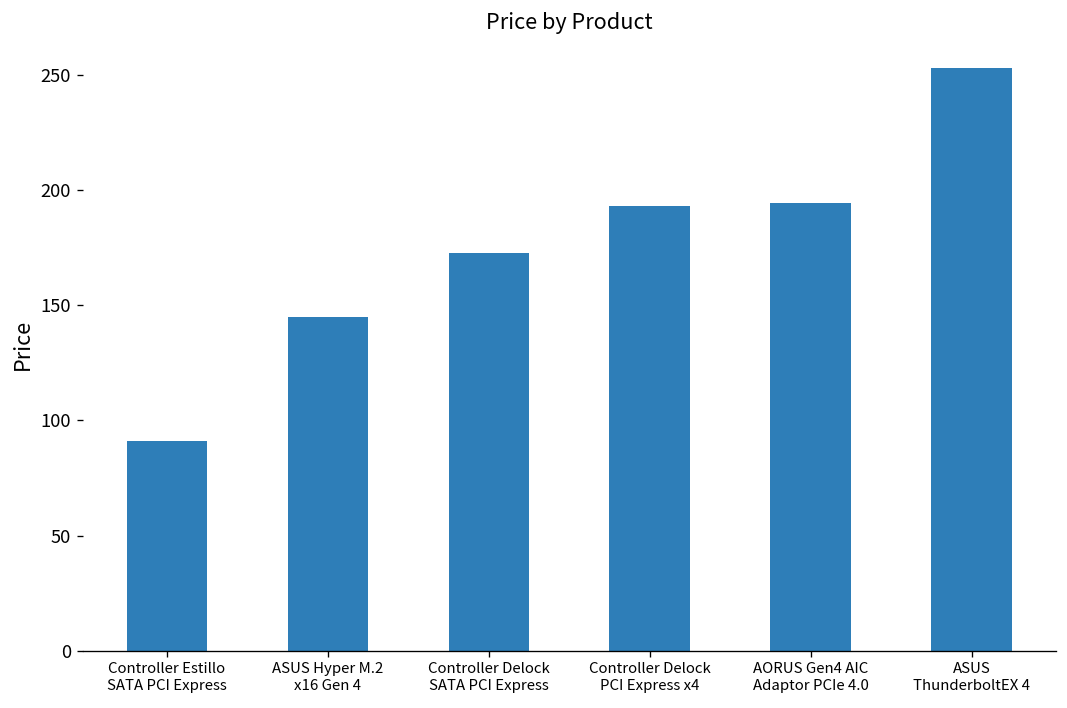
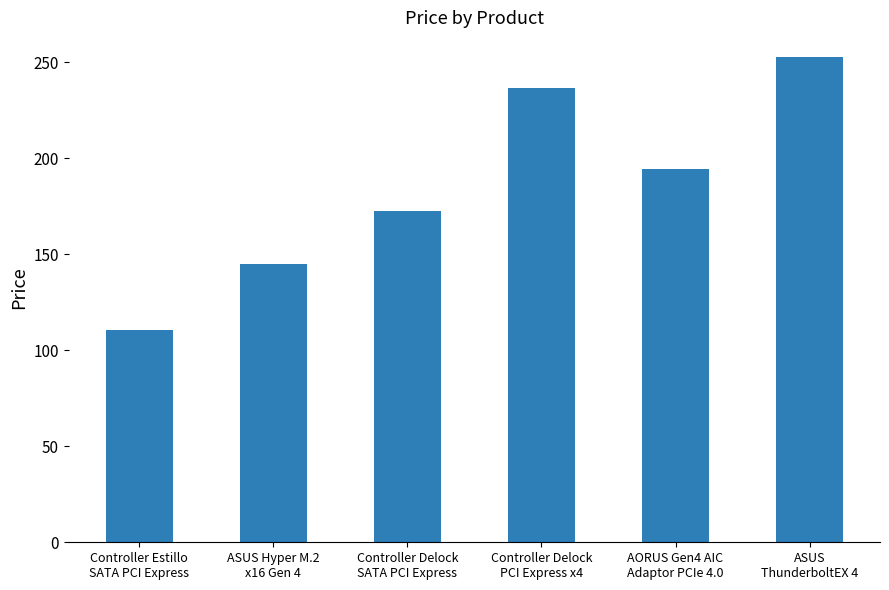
Controller Estillo SATA PCI Express: 91 -> 110
Controller Delock PCI Express x4: 193 -> 237
